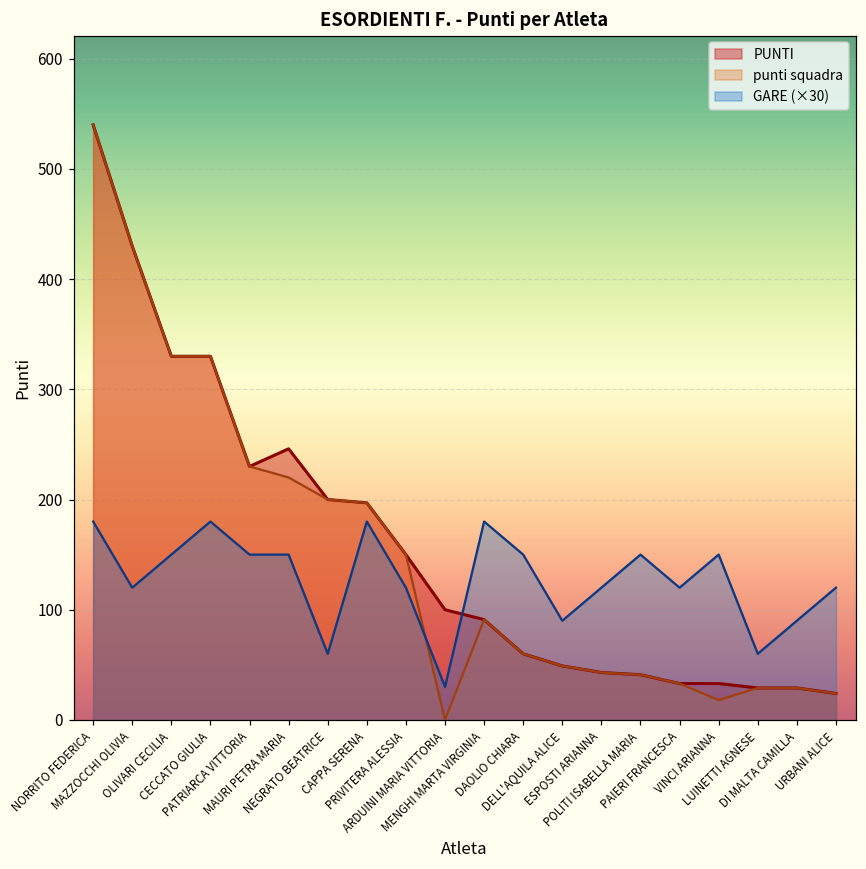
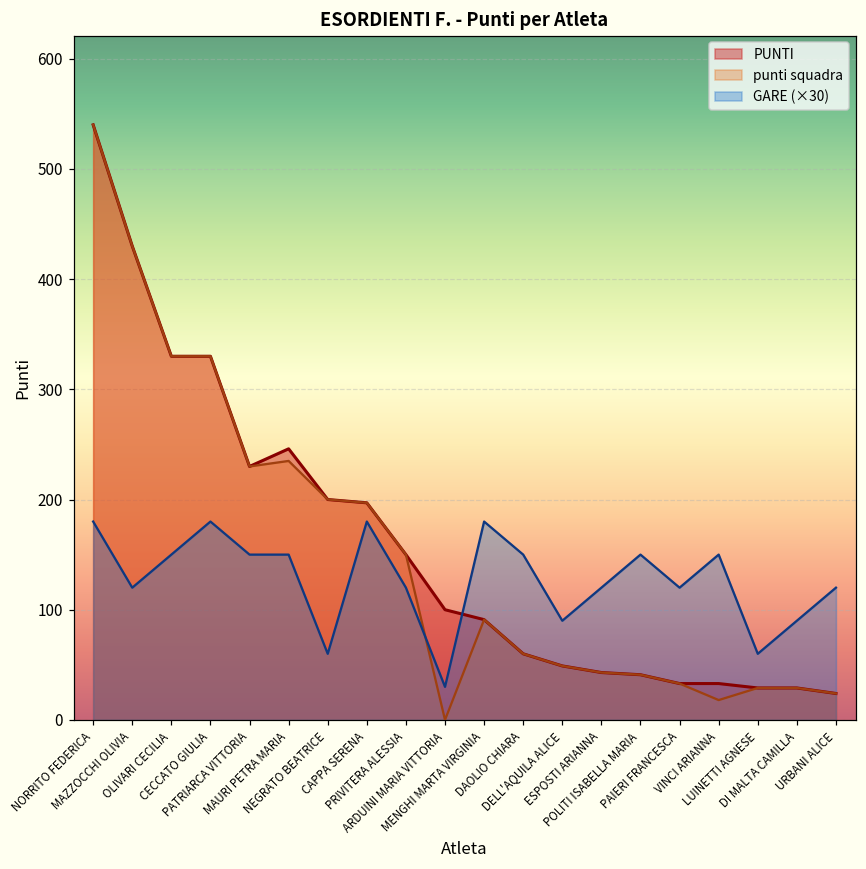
punti squadra, MAURI PETRA MARIA: 220 -> 235
